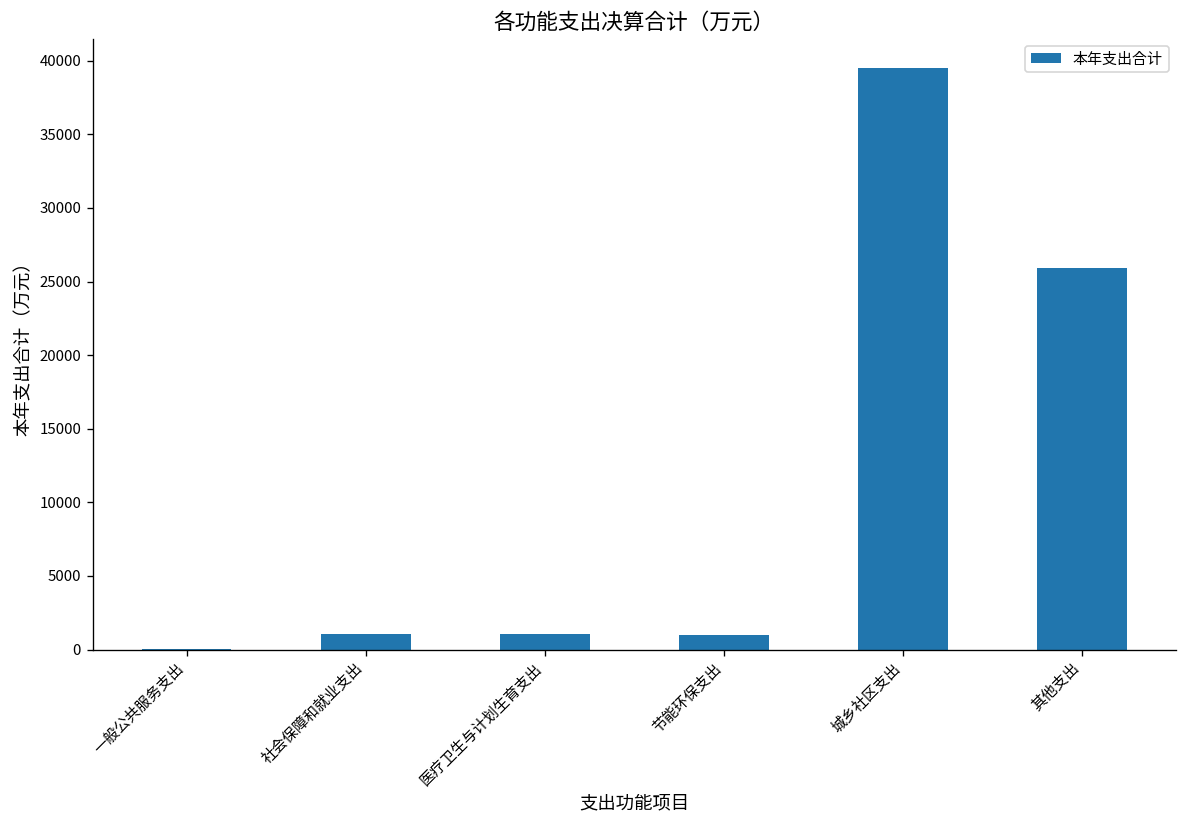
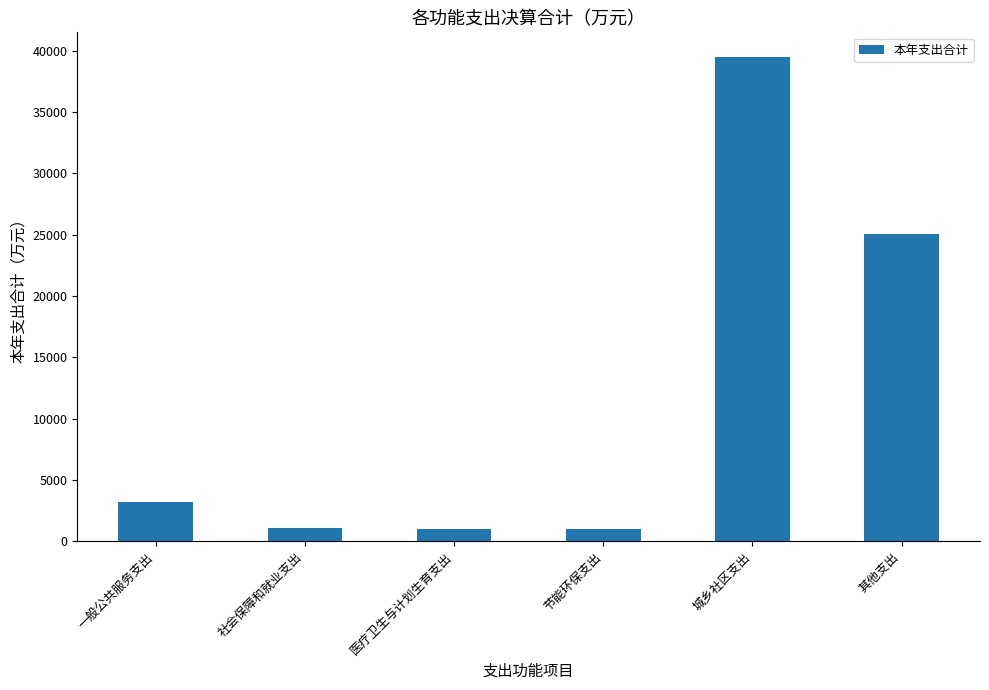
一般公共服务支出: 0 -> 3200
其他支出: 25900 -> 25000
